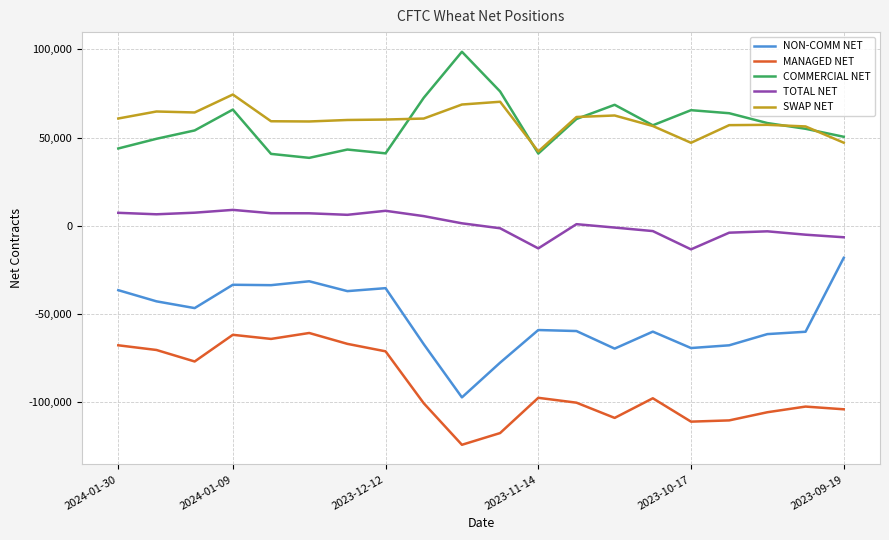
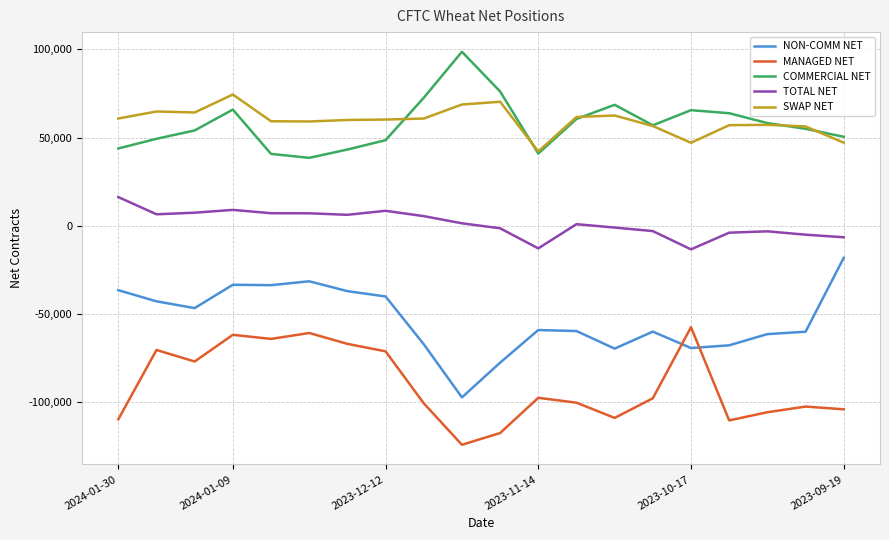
MANAGED NET, 2024-01-30: -68,000 -> -110,000
TOTAL NET, 2024-01-30: 7,000 -> 16,000
NON-COMM NET, 2023-12-12: -35,000 -> -40,000
COMMERCIAL NET, 2023-12-12: 41,000 -> 49,000
MANAGED NET, 2023-10-17: -111,000 -> -57,000
